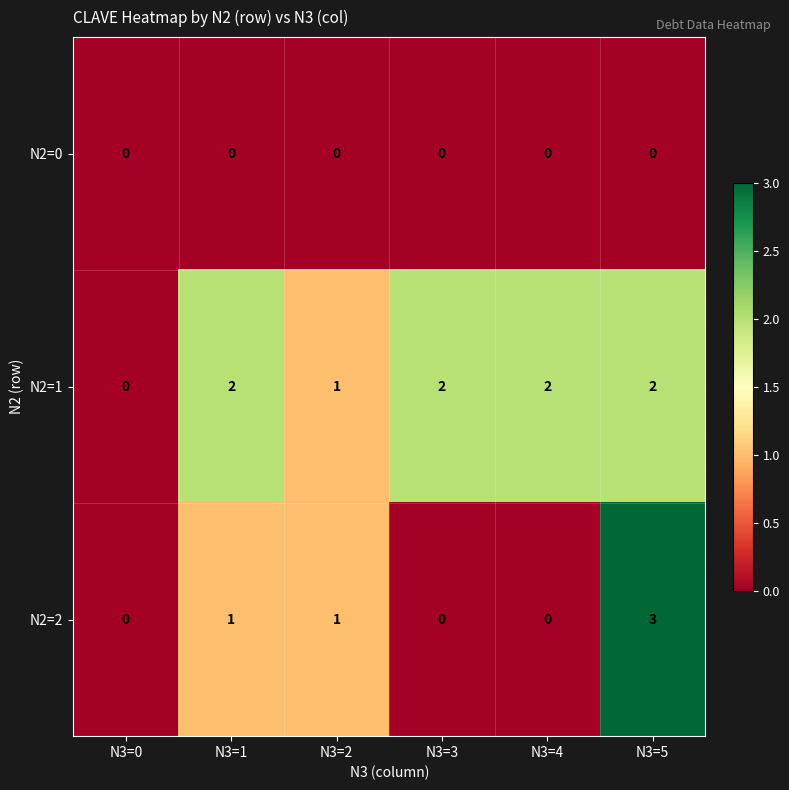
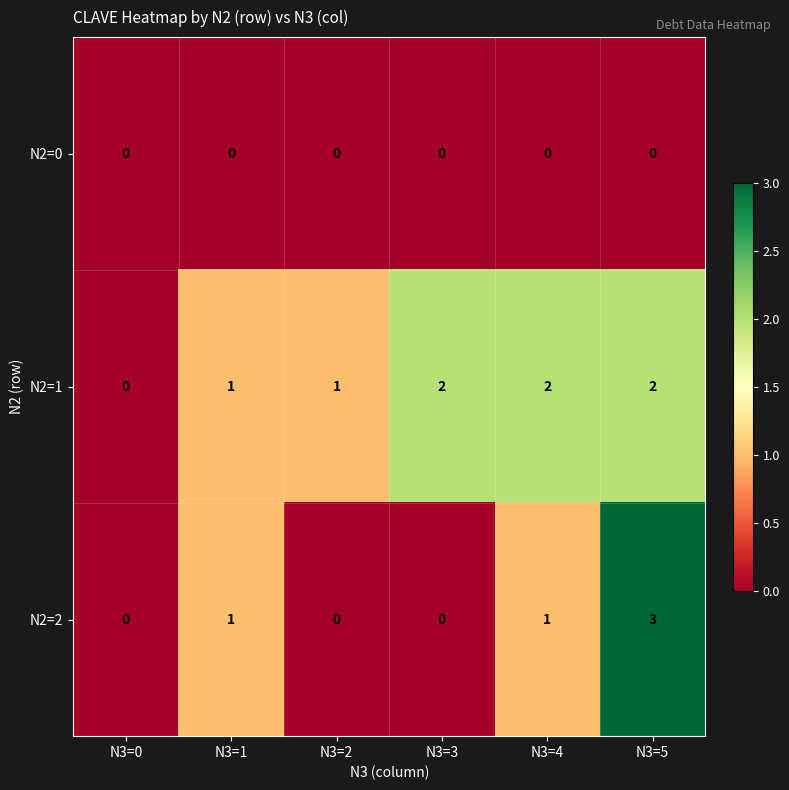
N2=1, N3=1: 2 -> 1
N2=2, N3=2: 1 -> 0
N2=2, N3=4: 0 -> 1
